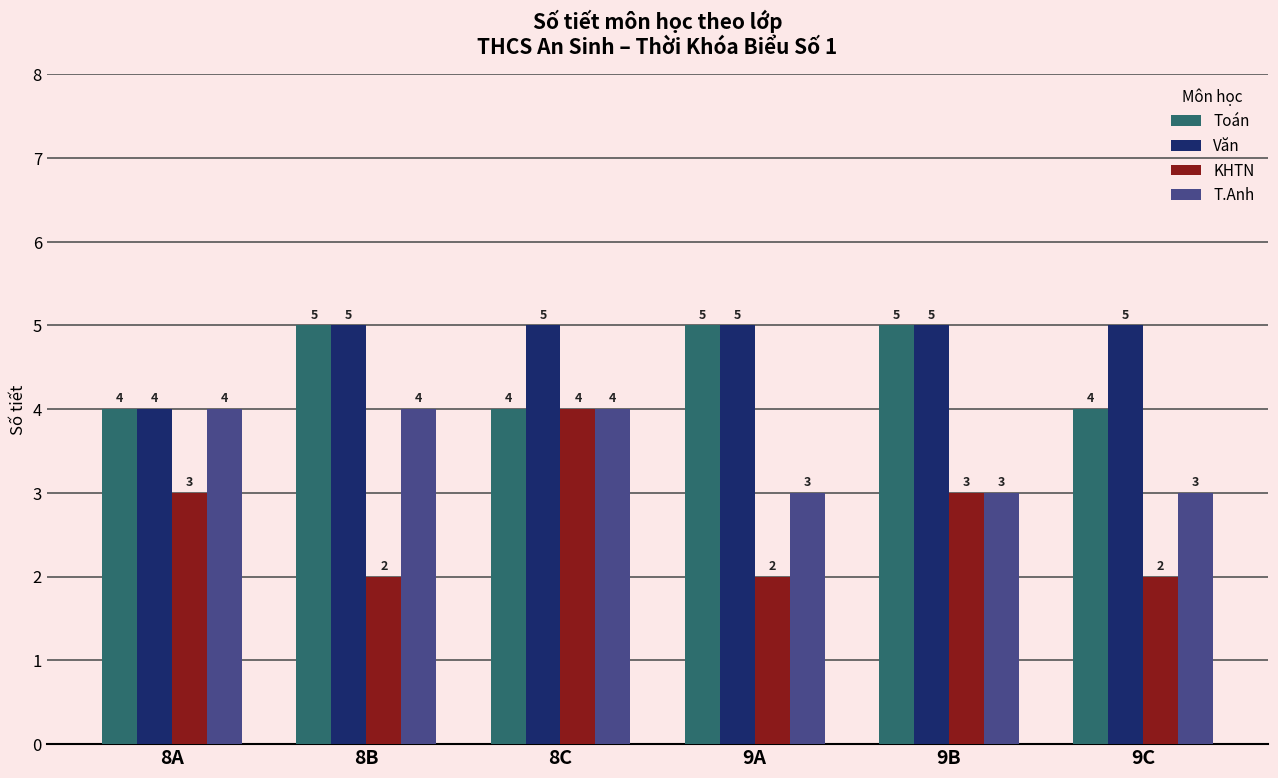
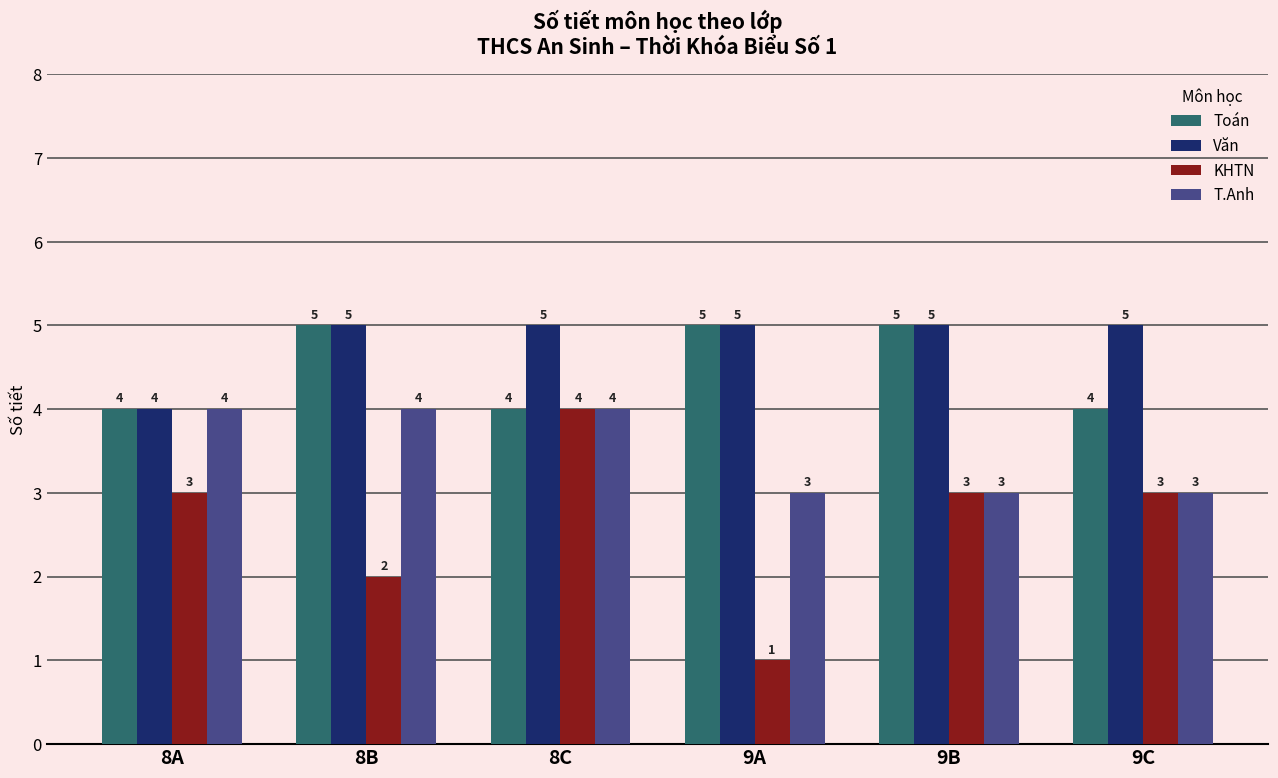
KHTN, 9A: 2 -> 1
KHTN, 9C: 2 -> 3
